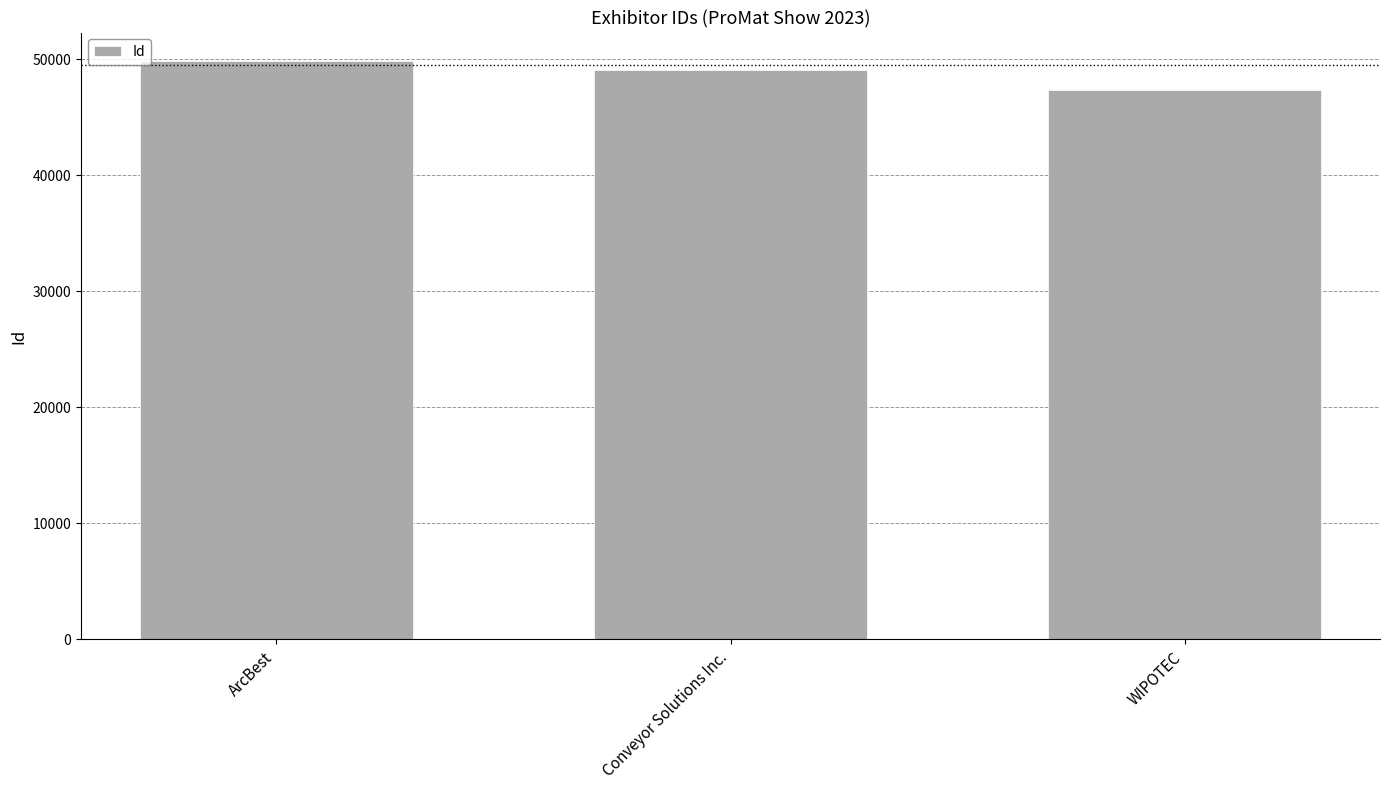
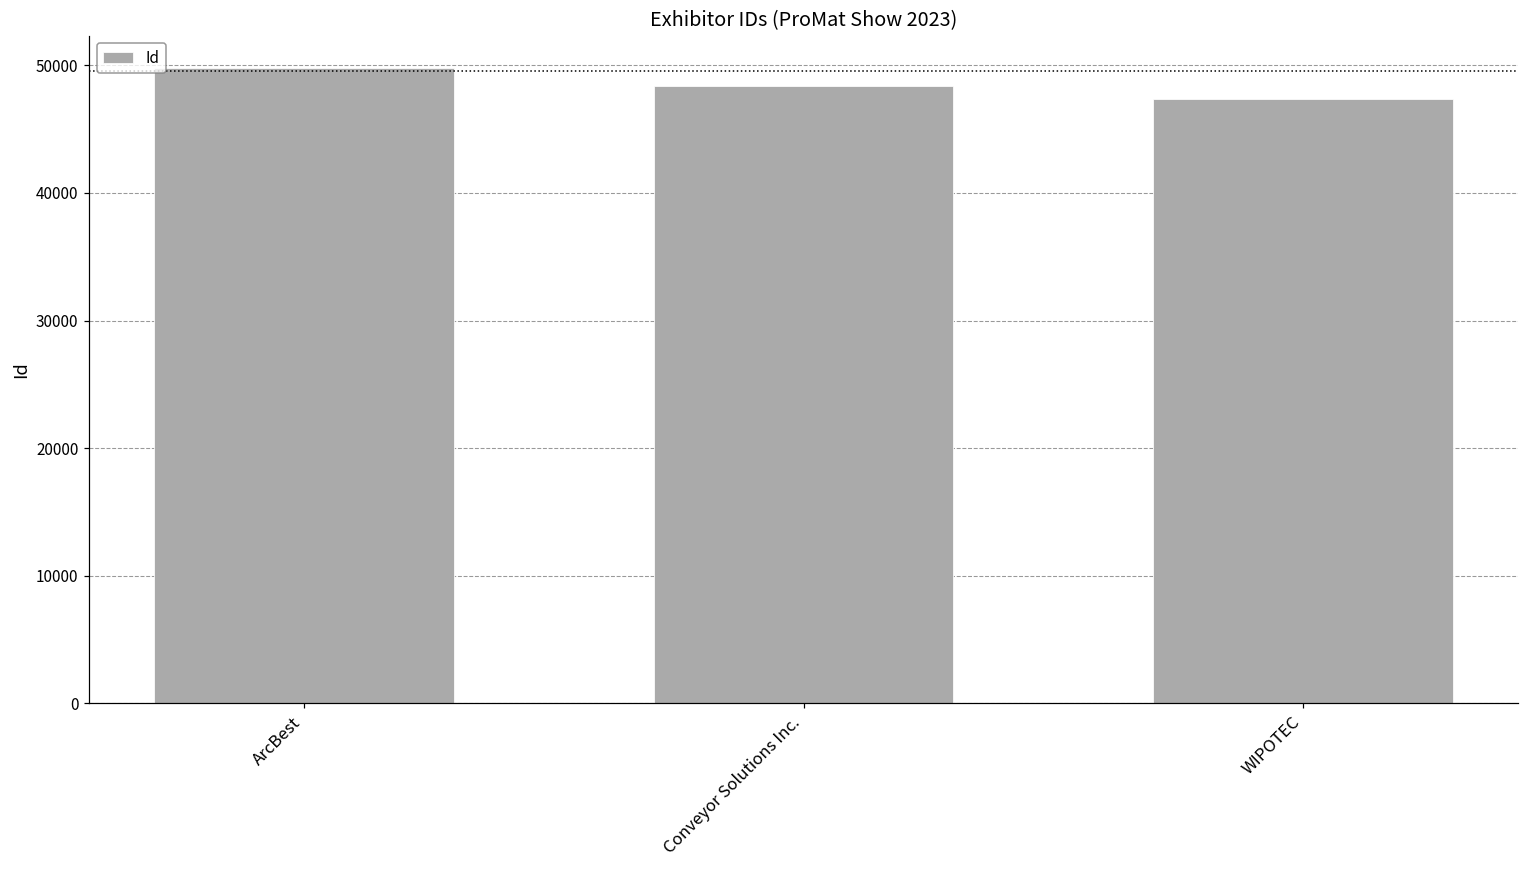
Conveyor Solutions Inc.: 49100 -> 48400
